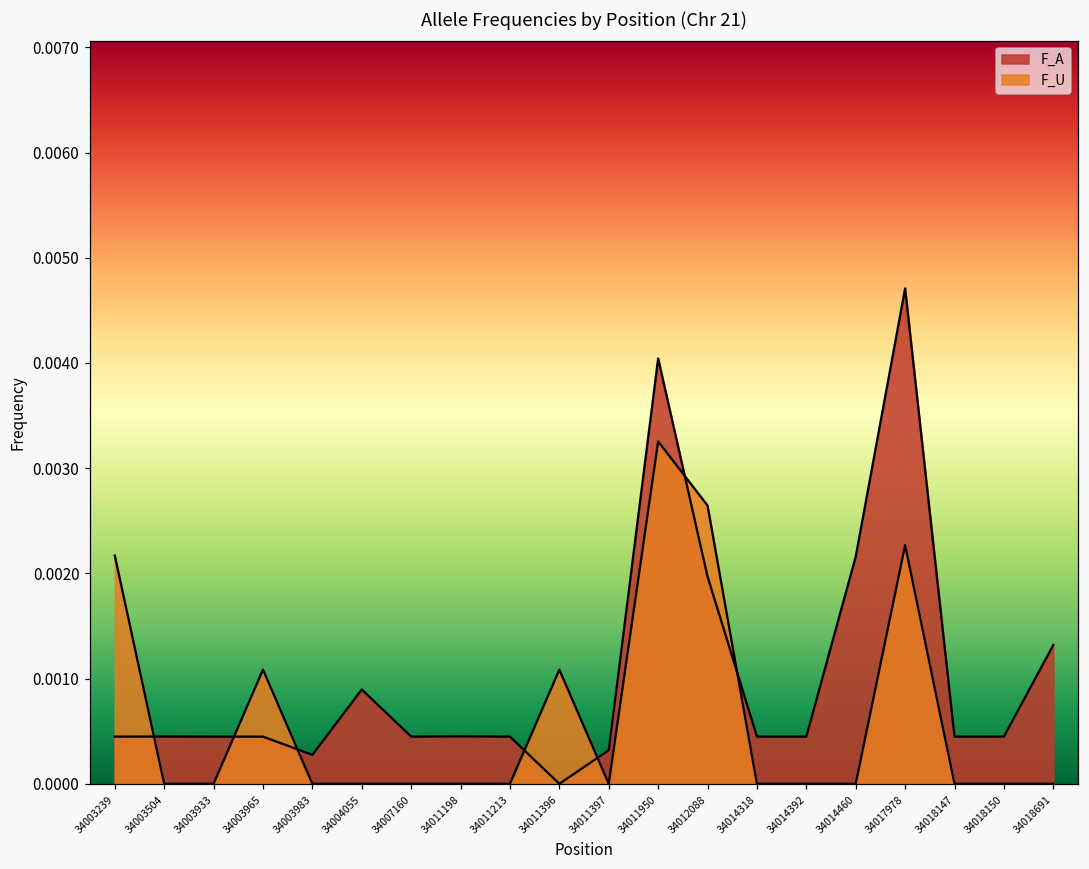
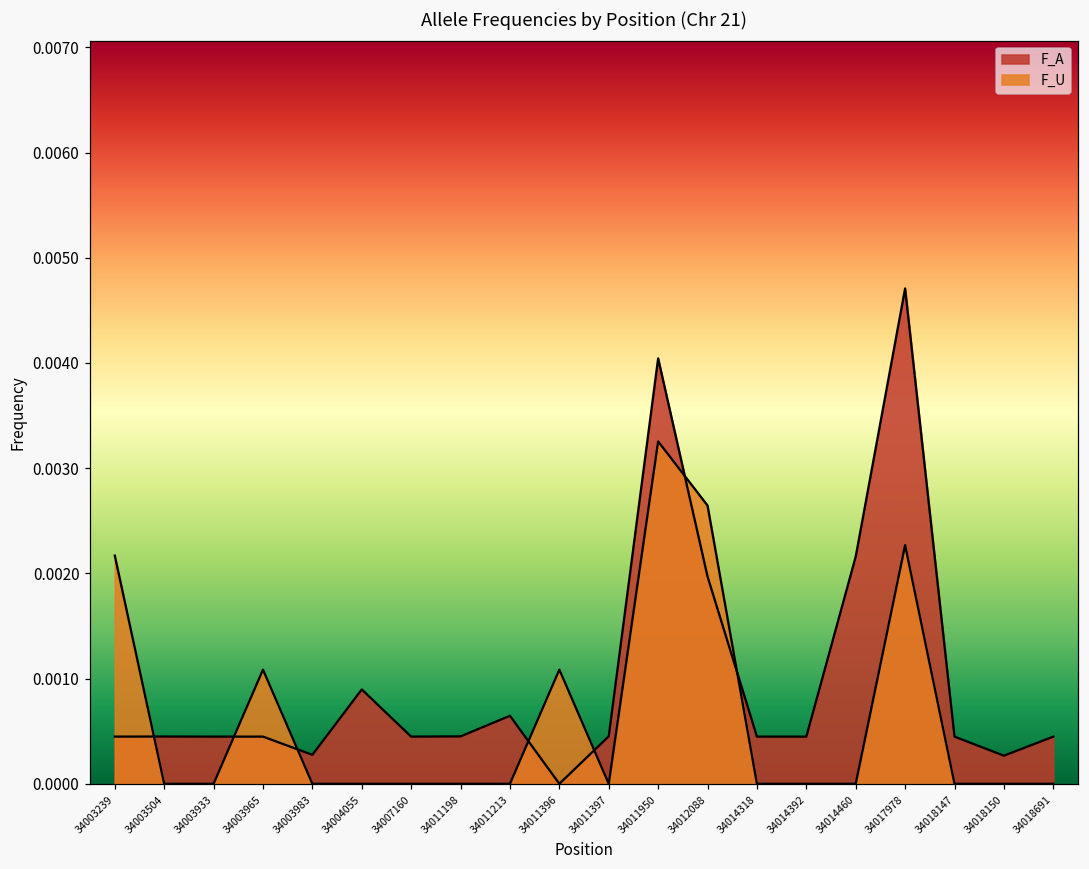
F_A, 34011213: 0.0004 -> 0.0006
F_A, 34011397: 0.0003 -> 0.0005
F_A, 34018150: 0.0004 -> 0.0003
F_A, 34018691: 0.0013 -> 0.0004
